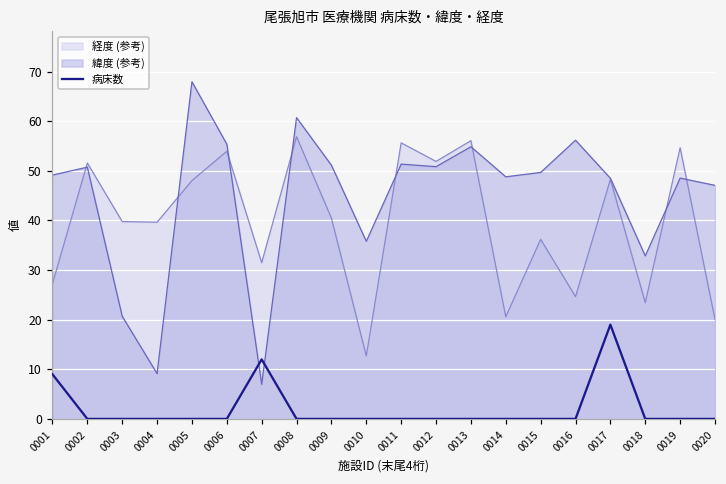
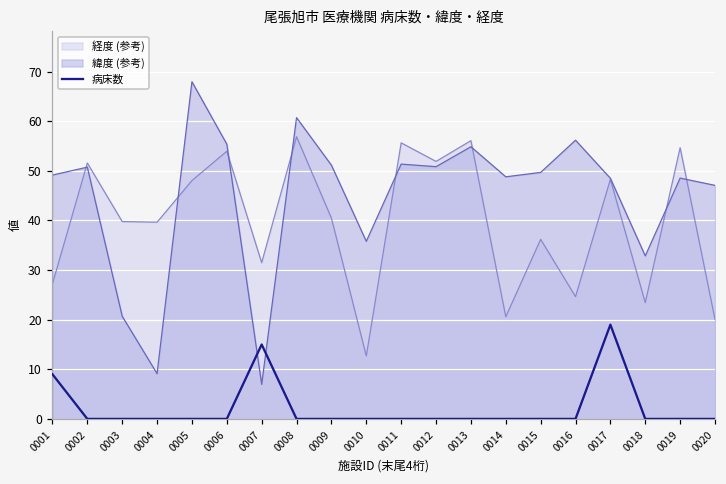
病床数, 0007: 12 -> 15
